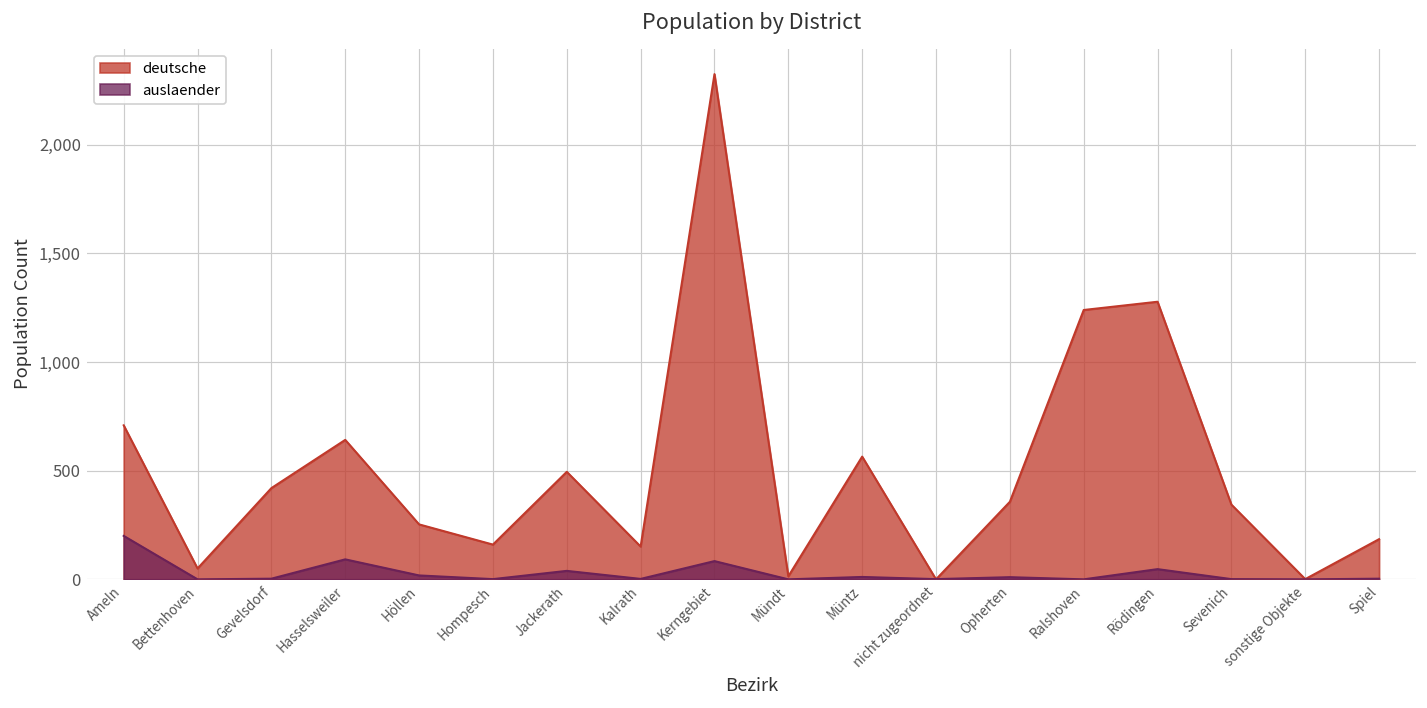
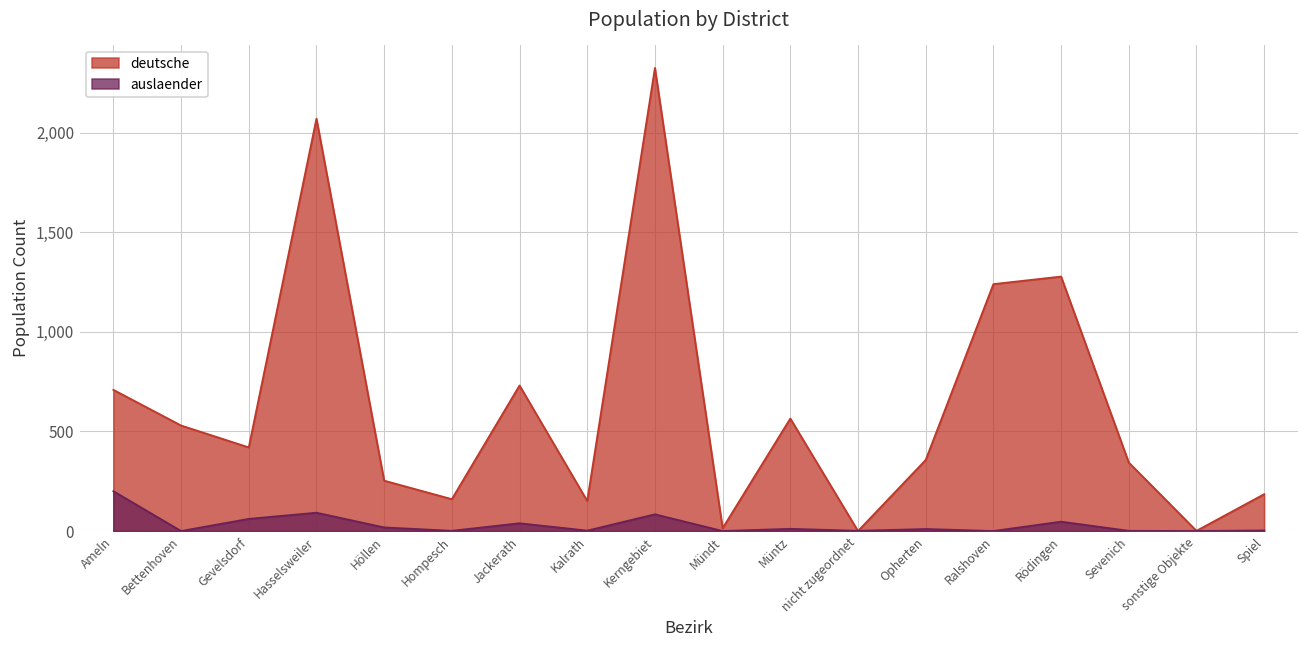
deutsche, Bettenhoven: 50 -> 530
auslaender, Gevelsdorf: 0 -> 60
deutsche, Hasselsweiler: 640 -> 2,070
deutsche, Jackerath: 500 -> 730
